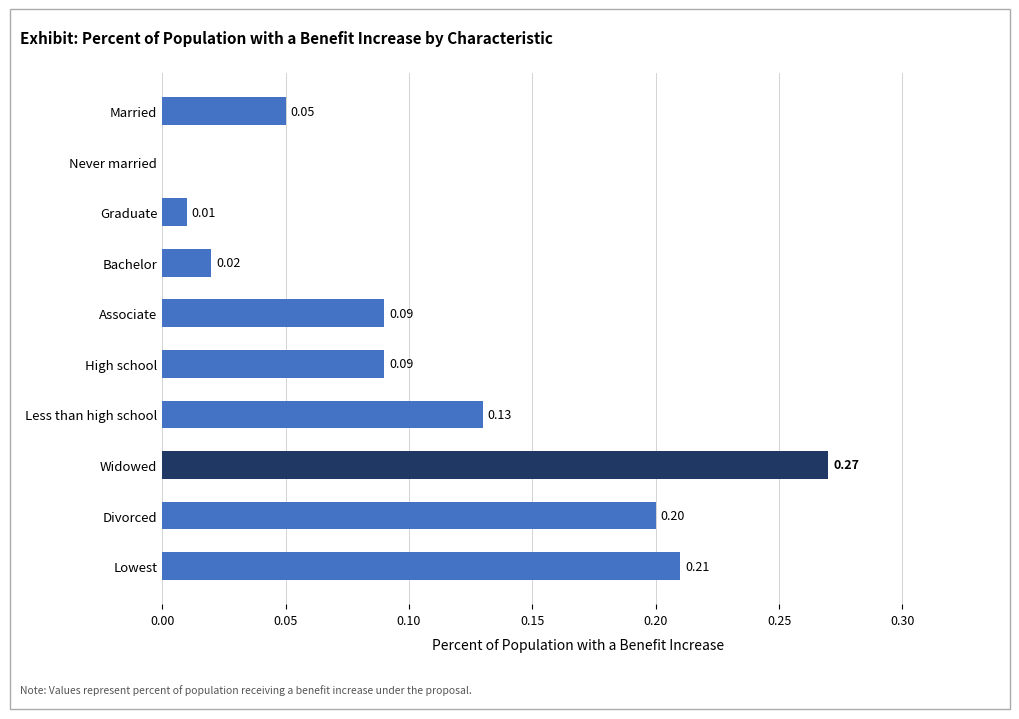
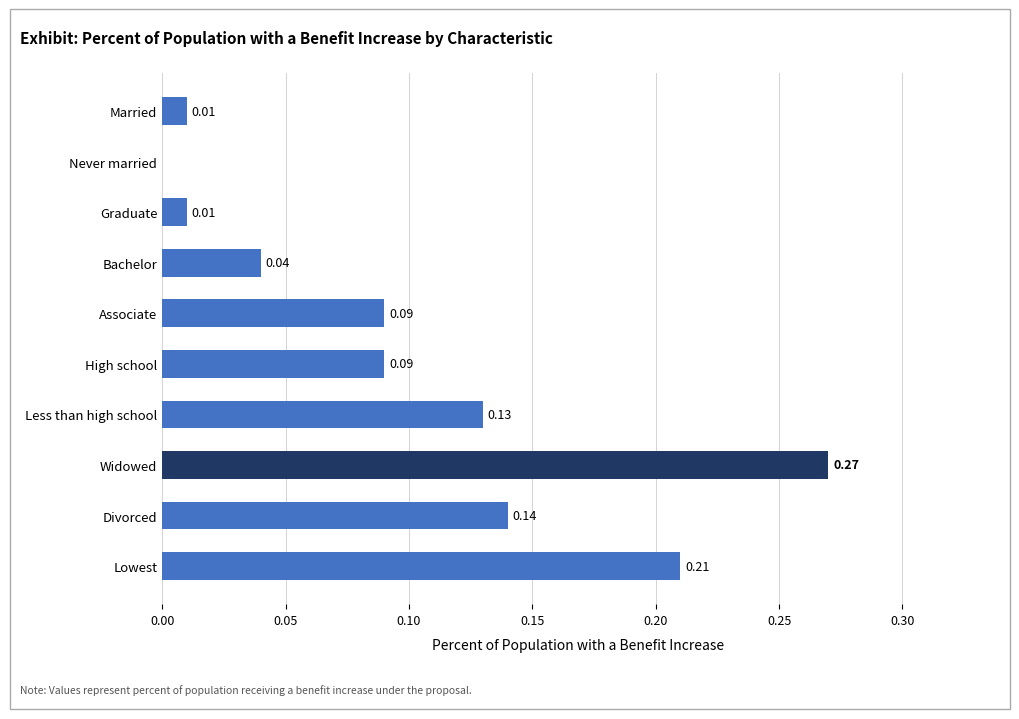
Married: 0.05 -> 0.01
Bachelor: 0.02 -> 0.04
Divorced: 0.20 -> 0.14
